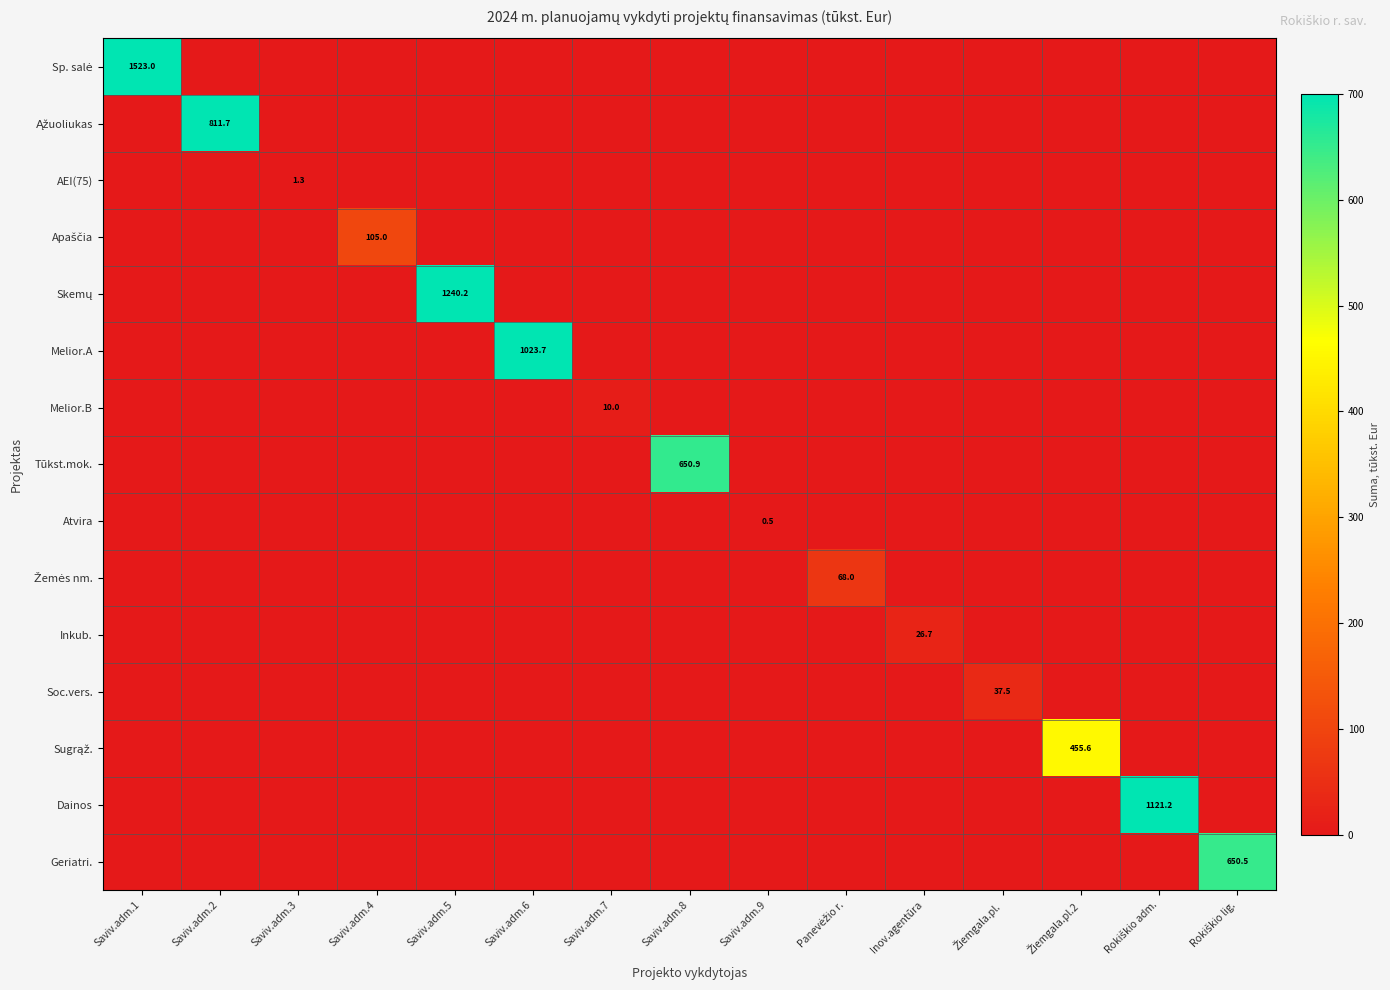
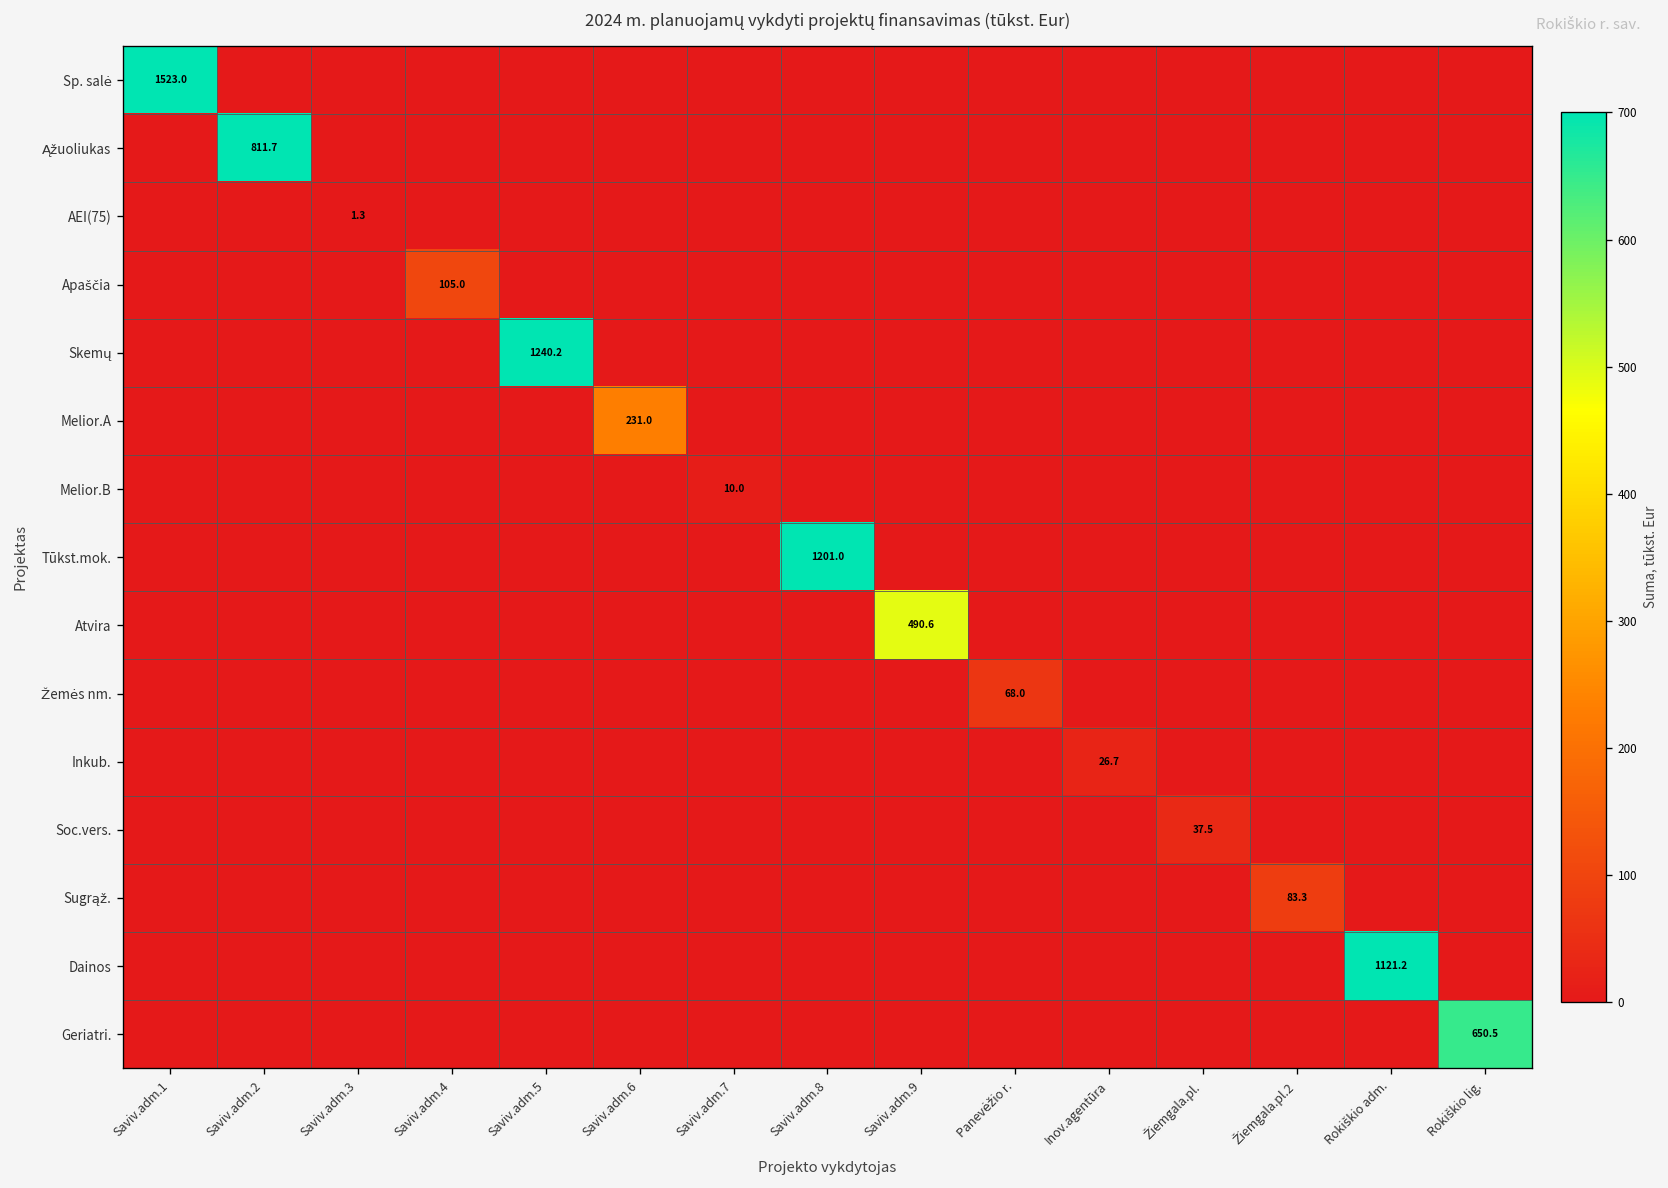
Melior.A, Saviv.adm.6: 1023.7 -> 231.0
Tūkst.mok., Saviv.adm.8: 650.9 -> 1201.0
Atvira, Saviv.adm.9: 0.5 -> 490.6
Sugrąž., Žiemgala.pl.2: 455.6 -> 83.3
